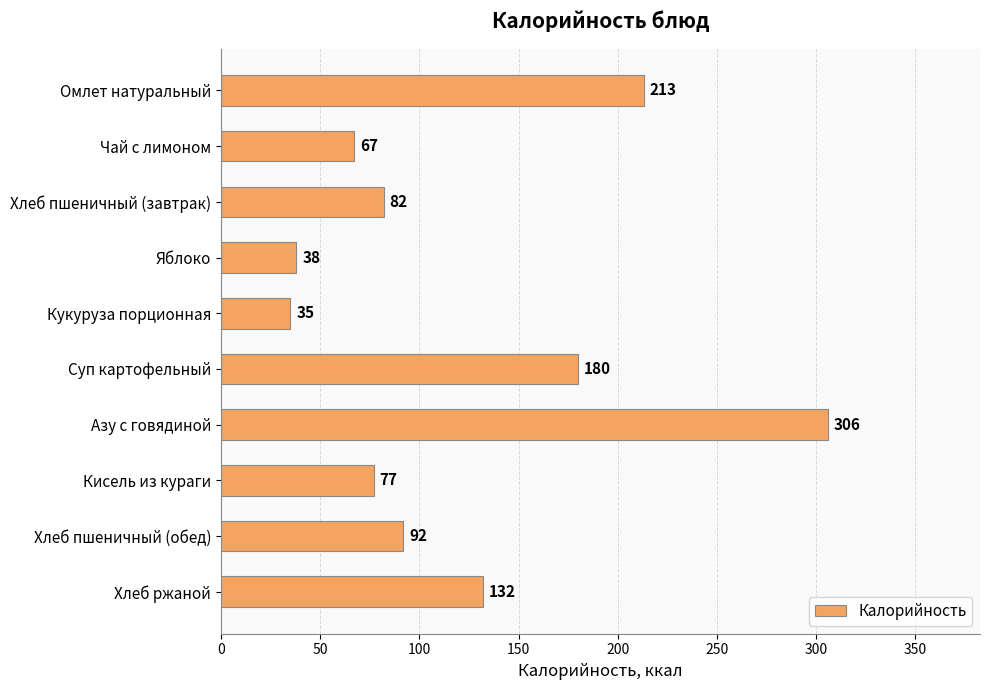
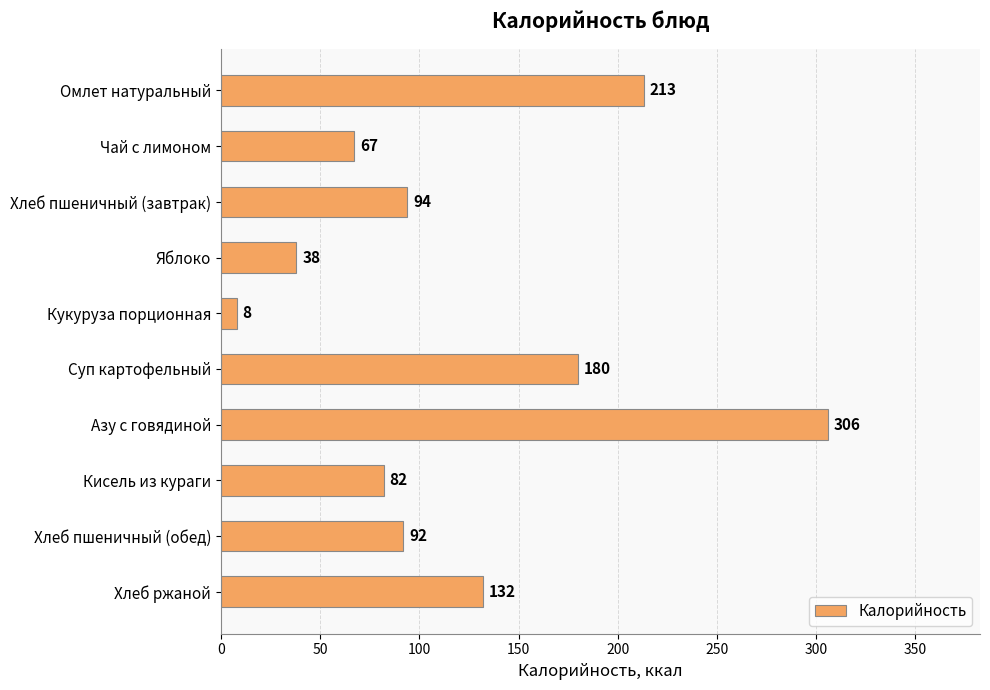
Хлеб пшеничный (завтрак): 82 -> 94
Кукуруза порционная: 35 -> 8
Кисель из кураги: 77 -> 82
